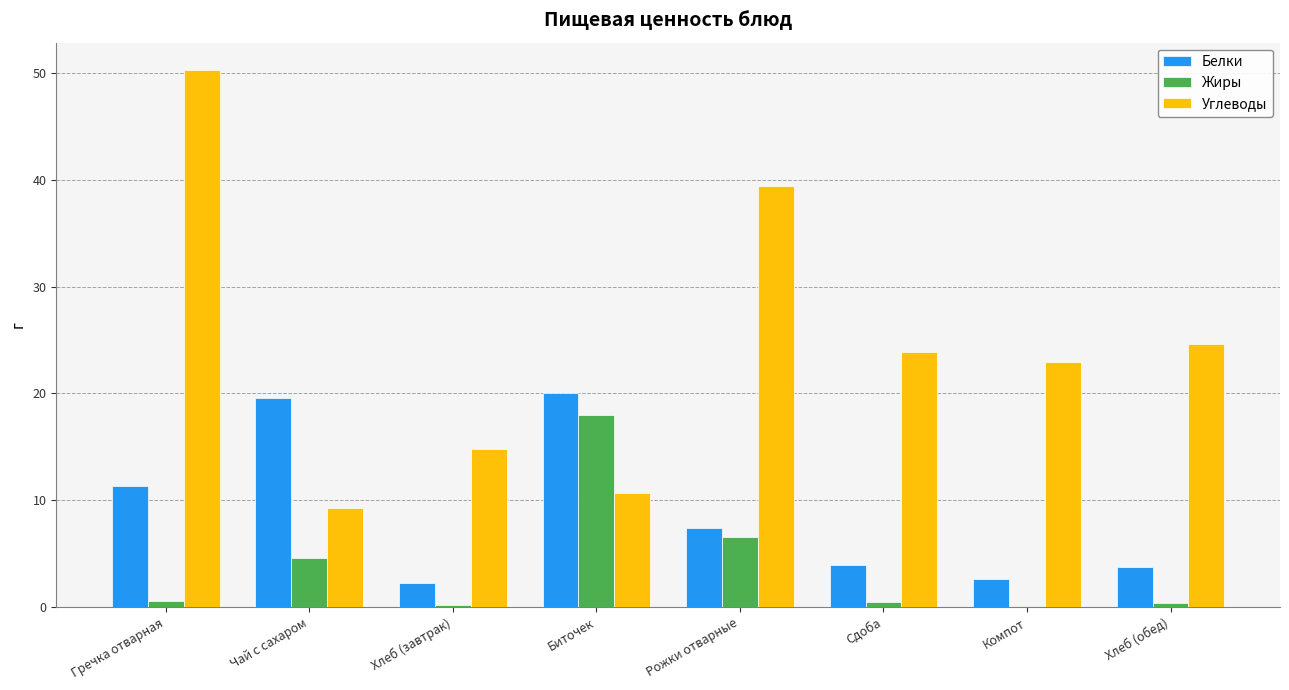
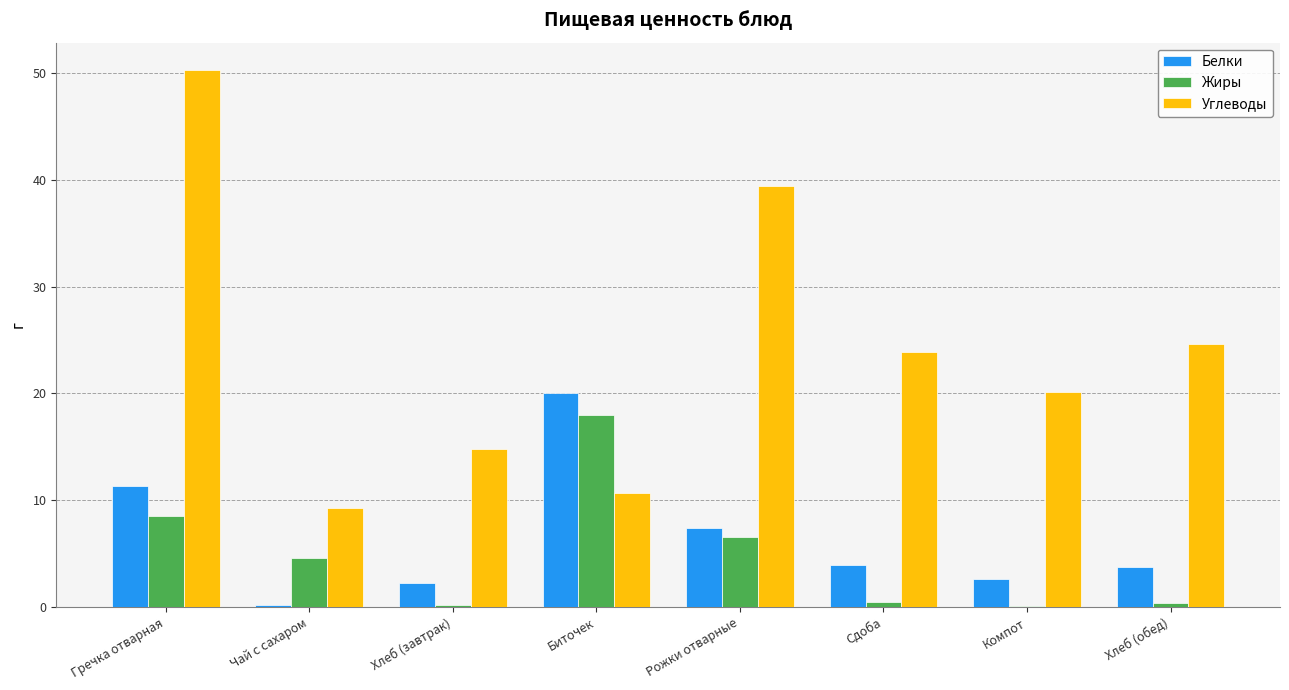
Жиры, Гречка отварная: 0.6 -> 8.5
Белки, Чай с сахаром: 19.6 -> 0.2
Углеводы, Компот: 22.9 -> 20.1
